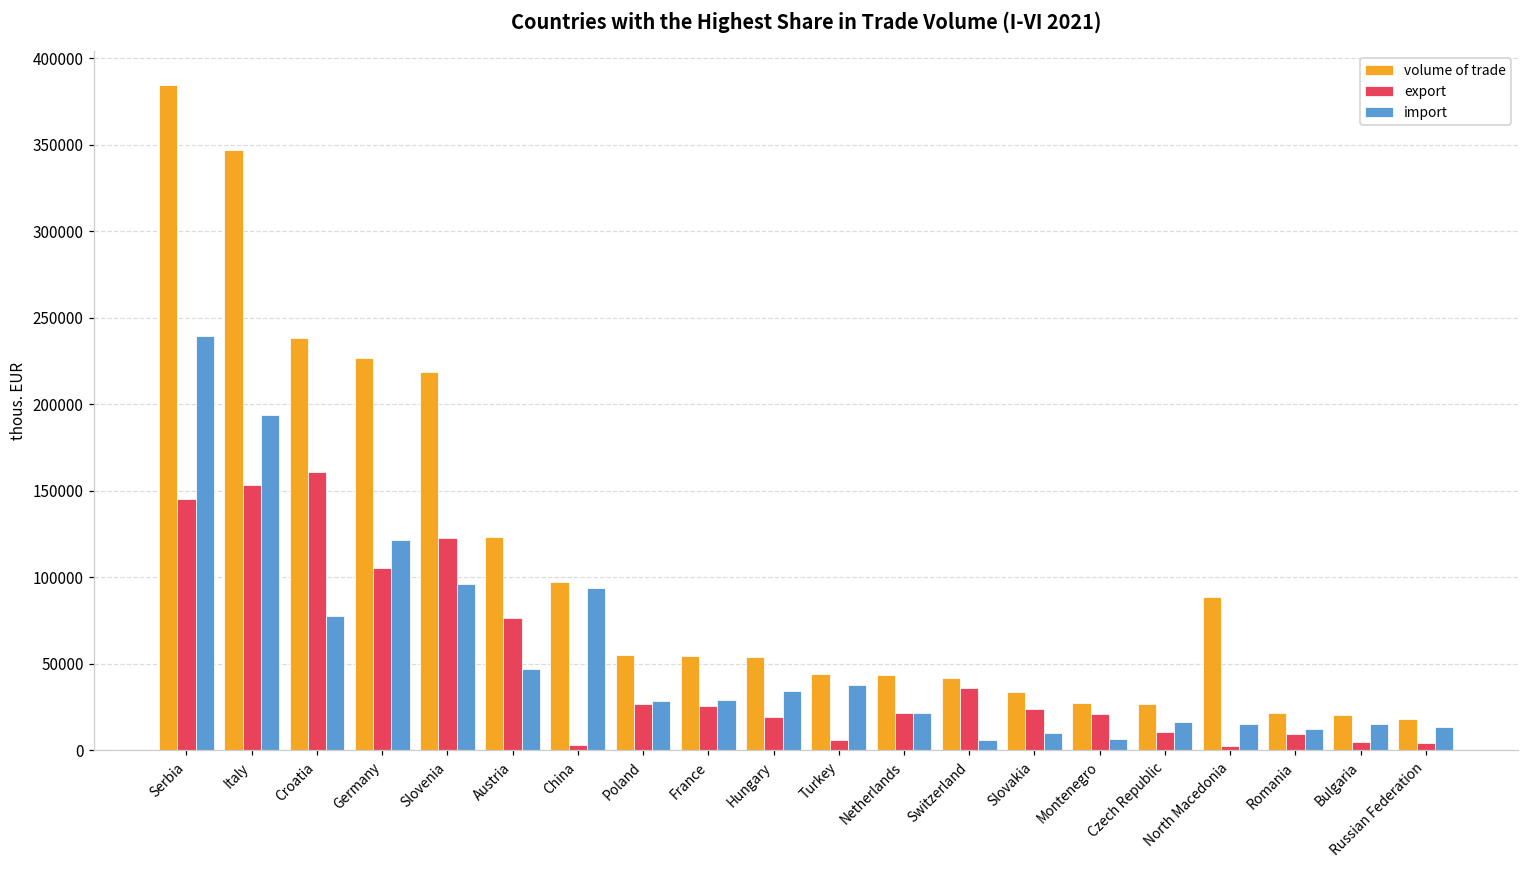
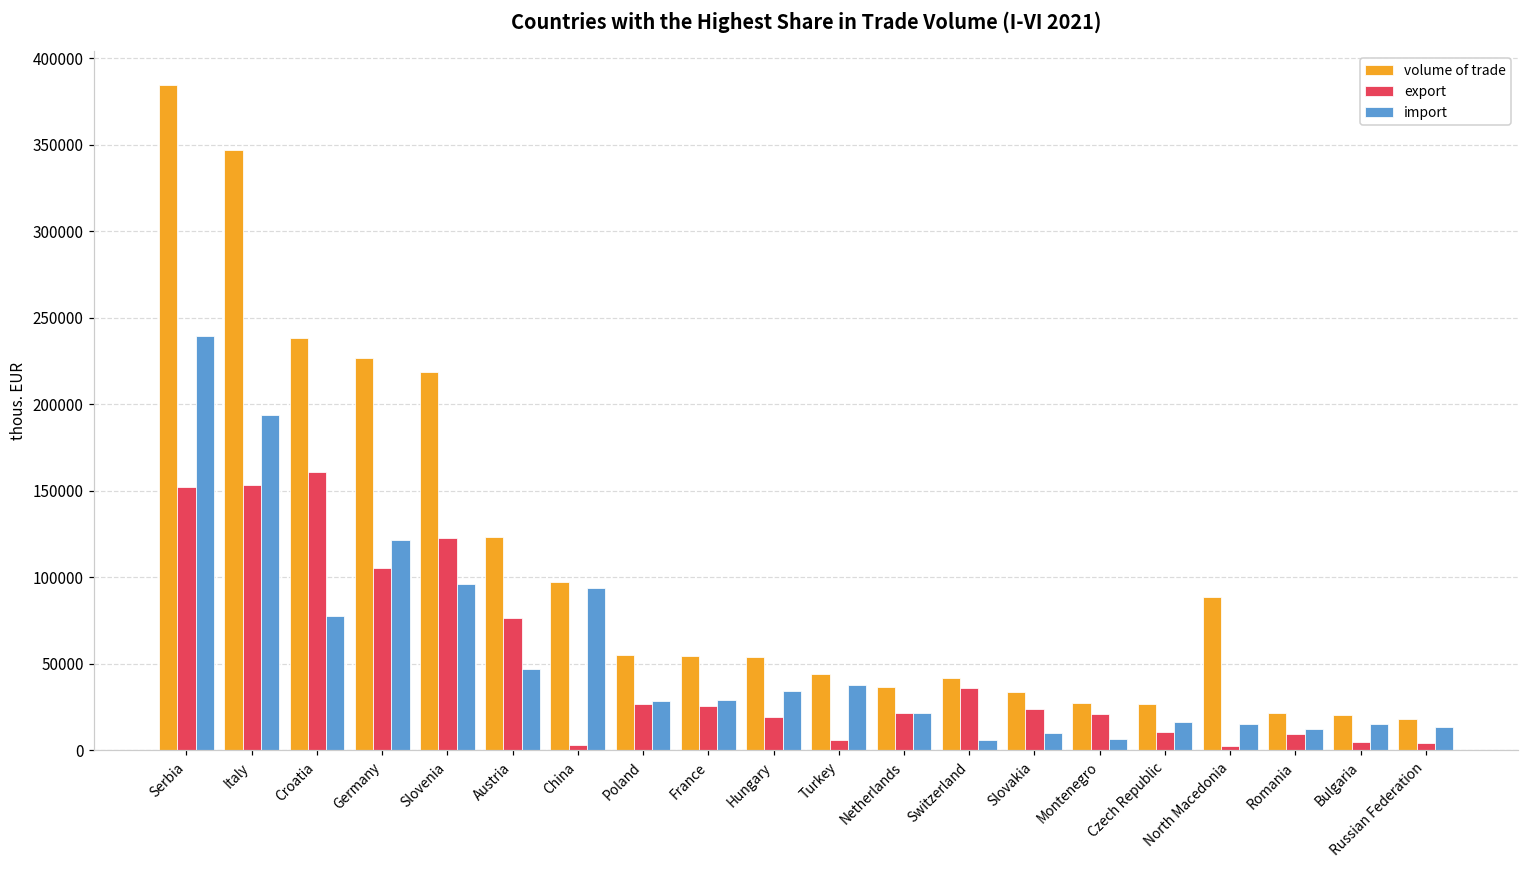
export, Serbia: 145000 -> 152000
volume of trade, Netherlands: 43000 -> 36000
